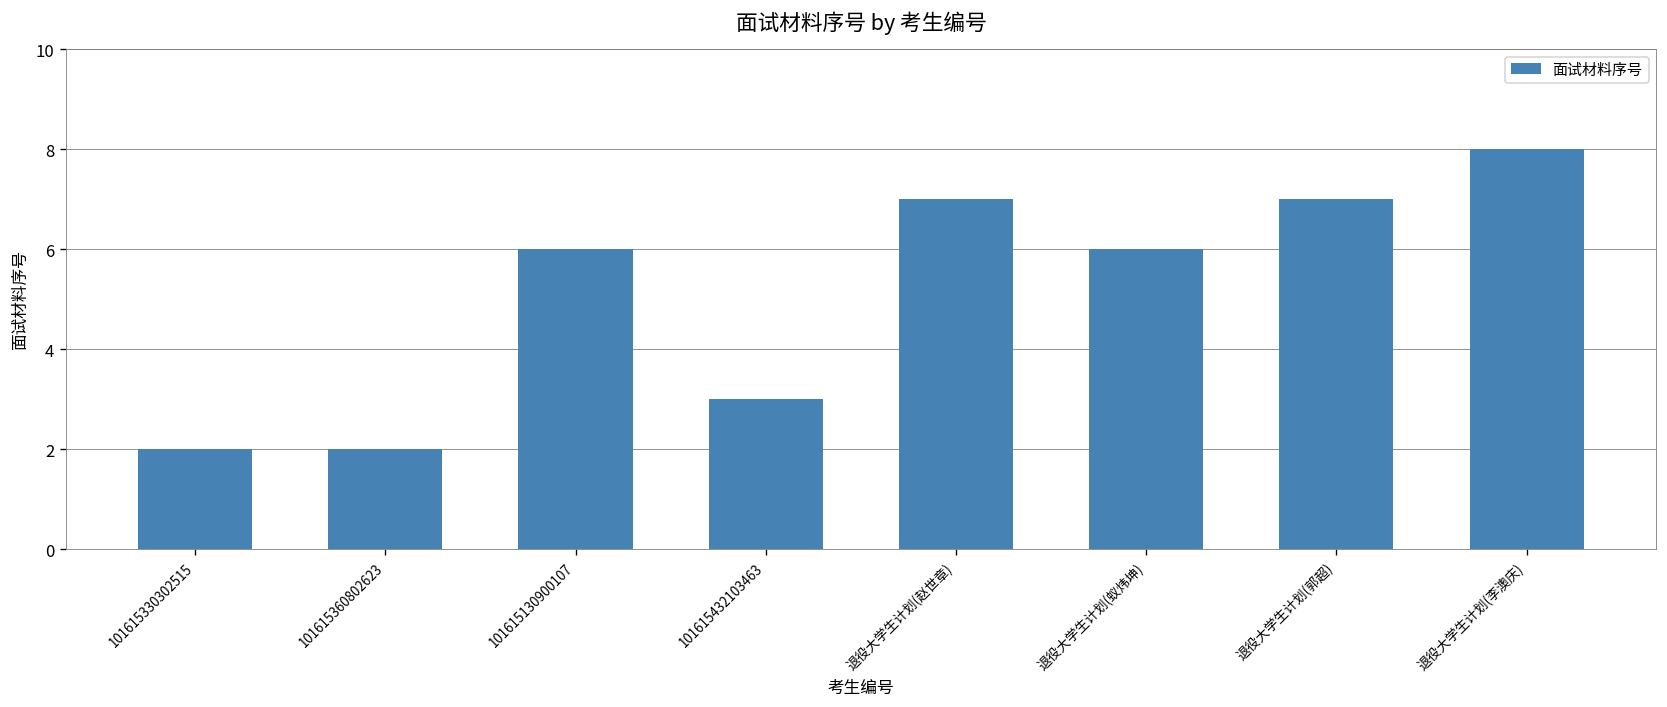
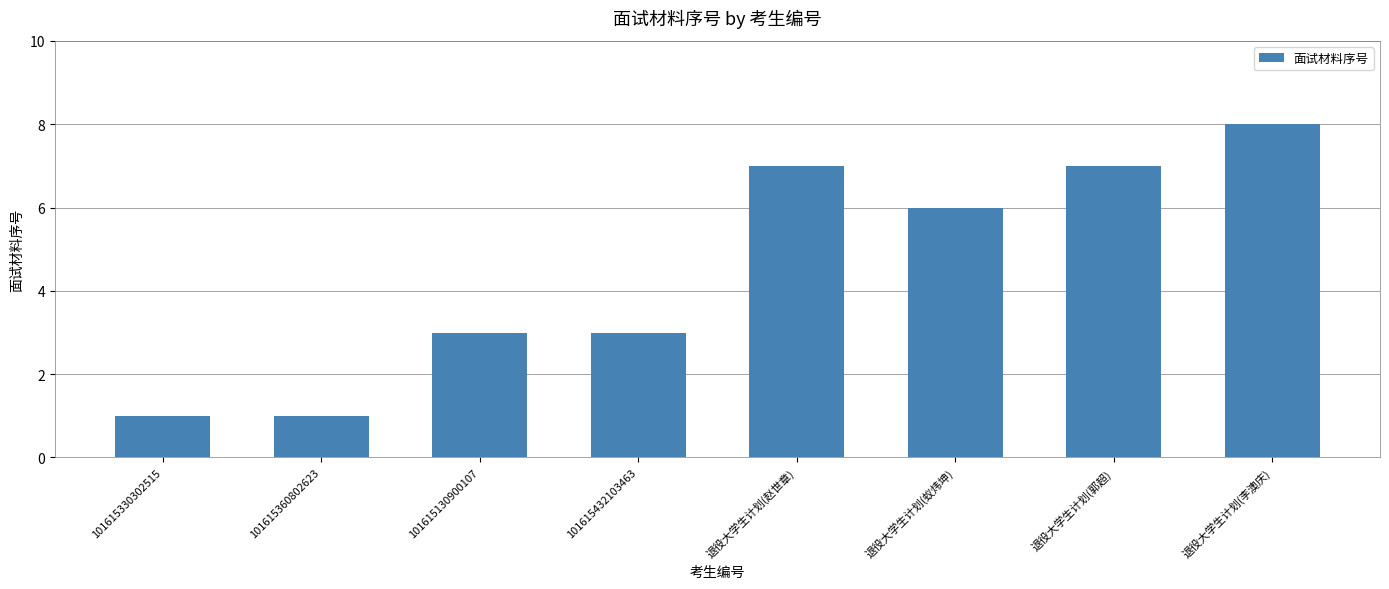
101615330302515: 2 -> 1
101615360802623: 2 -> 1
101615130900107: 6 -> 3
